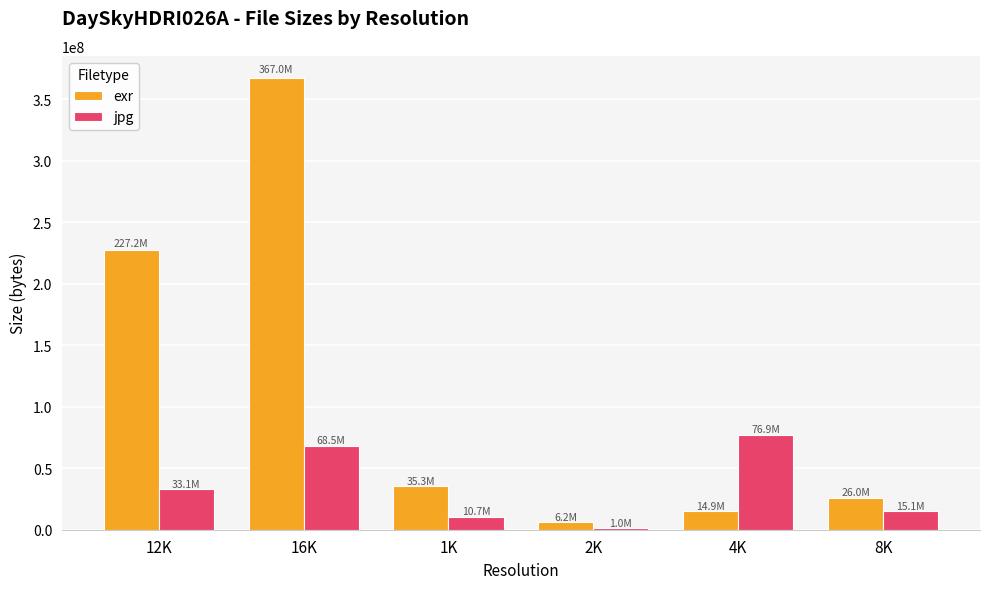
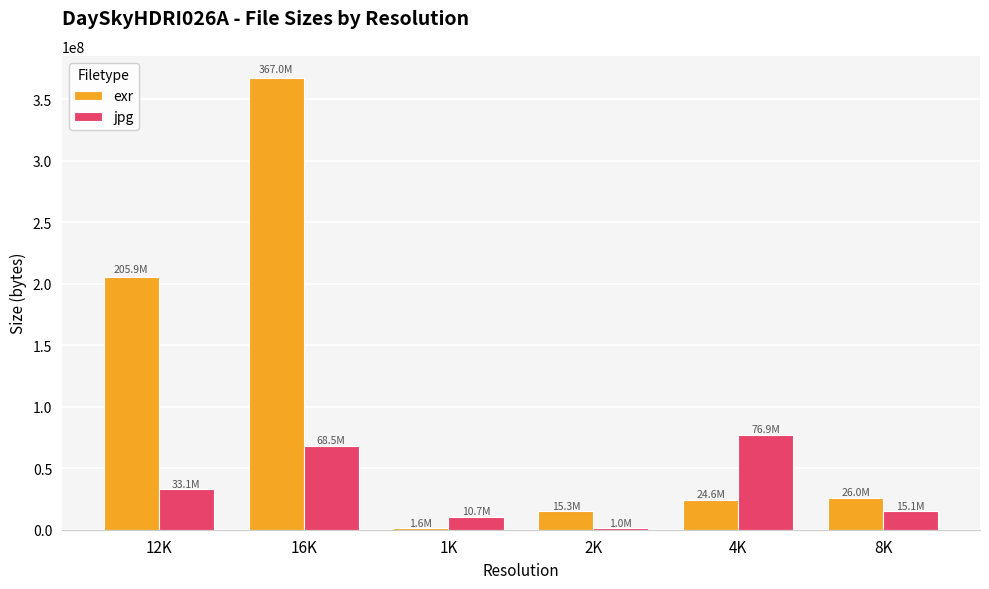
exr, 12K: 227.2M -> 205.9M
exr, 1K: 35.3M -> 1.6M
exr, 2K: 6.2M -> 15.3M
exr, 4K: 14.9M -> 24.6M
